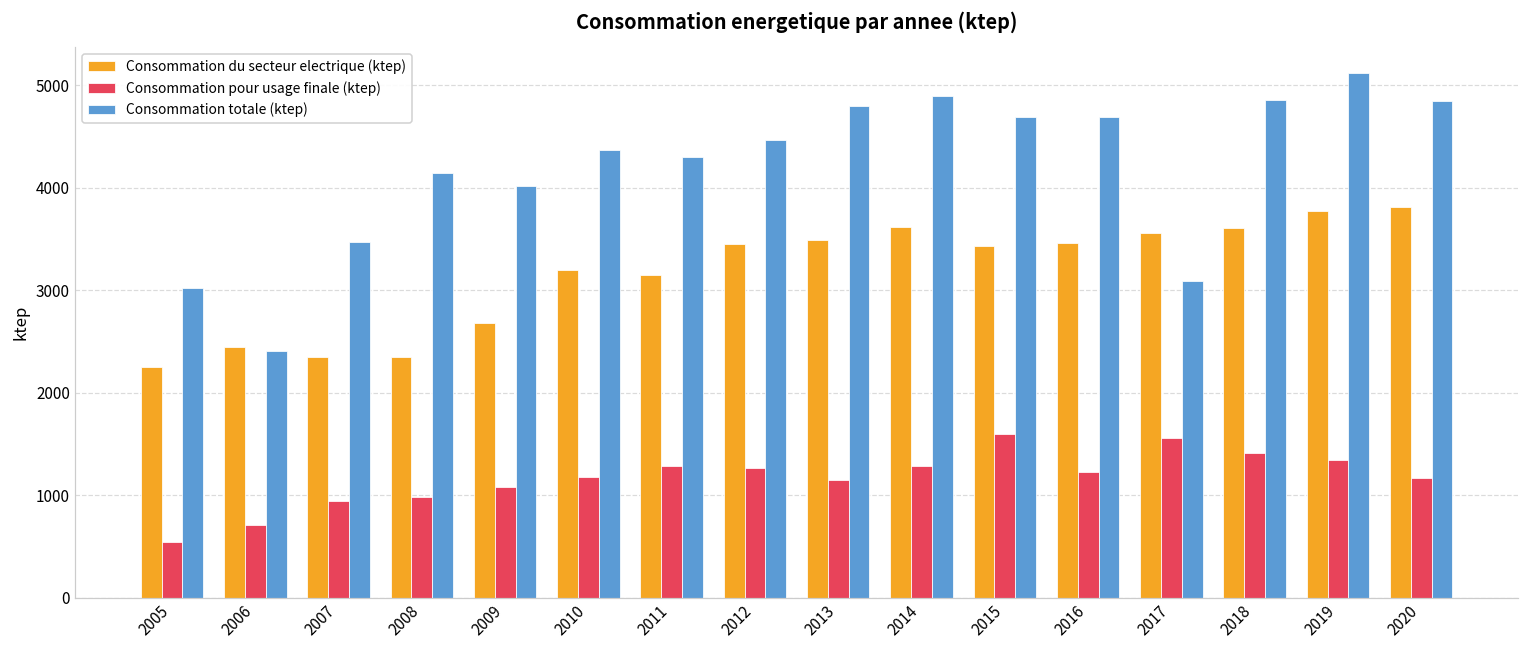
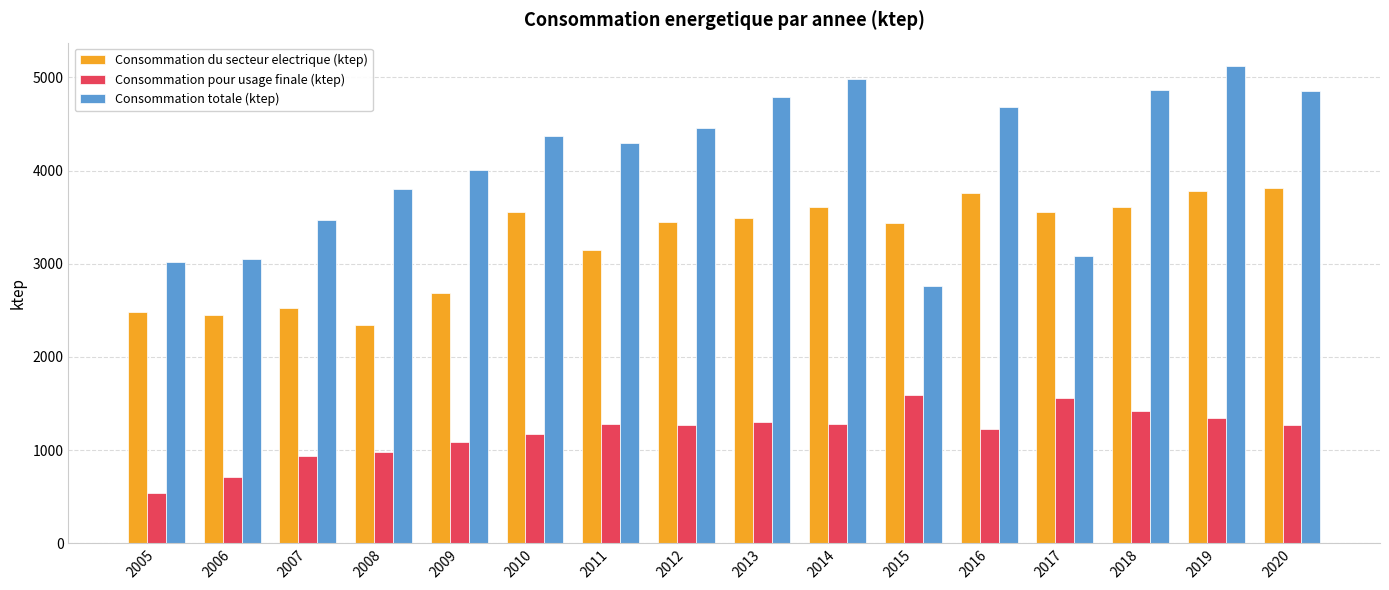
Consommation du secteur electrique (ktep), 2005: 2200 -> 2500
Consommation totale (ktep), 2006: 2400 -> 3000
Consommation du secteur electrique (ktep), 2007: 2300 -> 2500
Consommation totale (ktep), 2008: 4100 -> 3800
Consommation du secteur electrique (ktep), 2010: 3200 -> 3600
Consommation pour usage finale (ktep), 2013: 1100 -> 1300
Consommation totale (ktep), 2014: 4900 -> 5000
Consommation totale (ktep), 2015: 4700 -> 2800
Consommation du secteur electrique (ktep), 2016: 3500 -> 3800
Consommation pour usage finale (ktep), 2020: 1200 -> 1300
